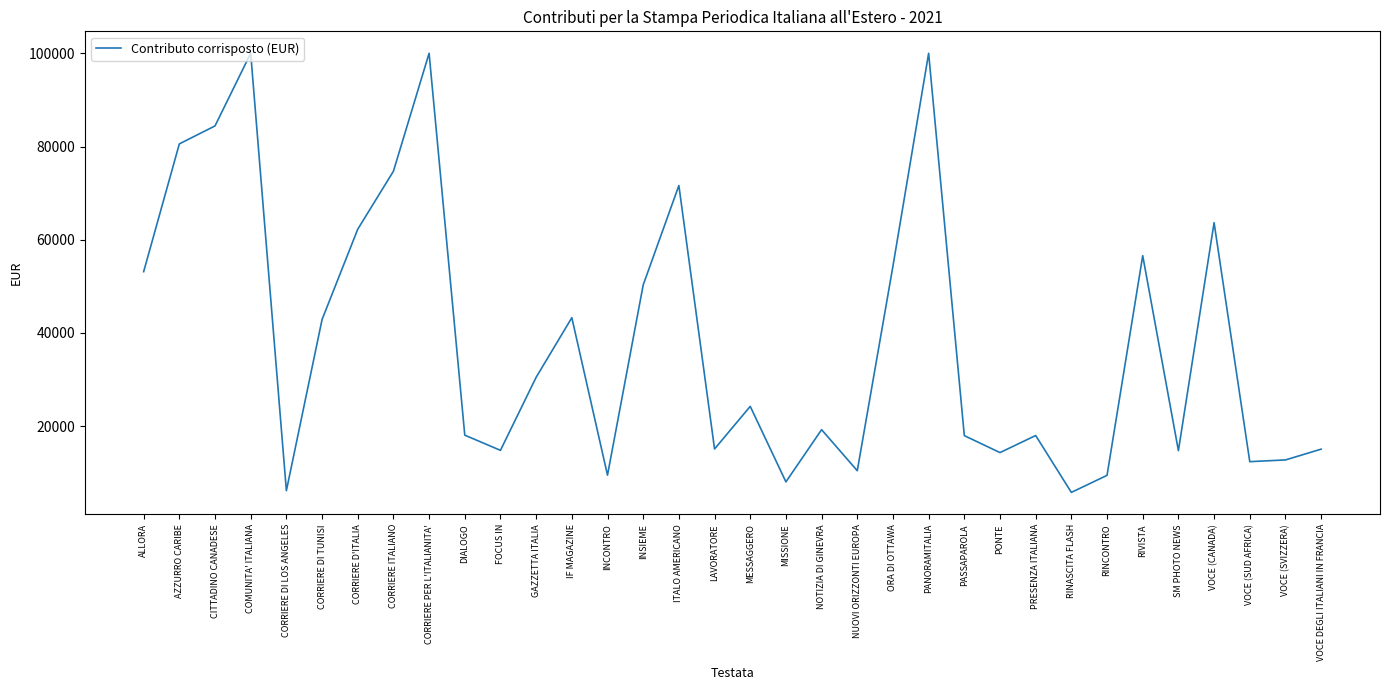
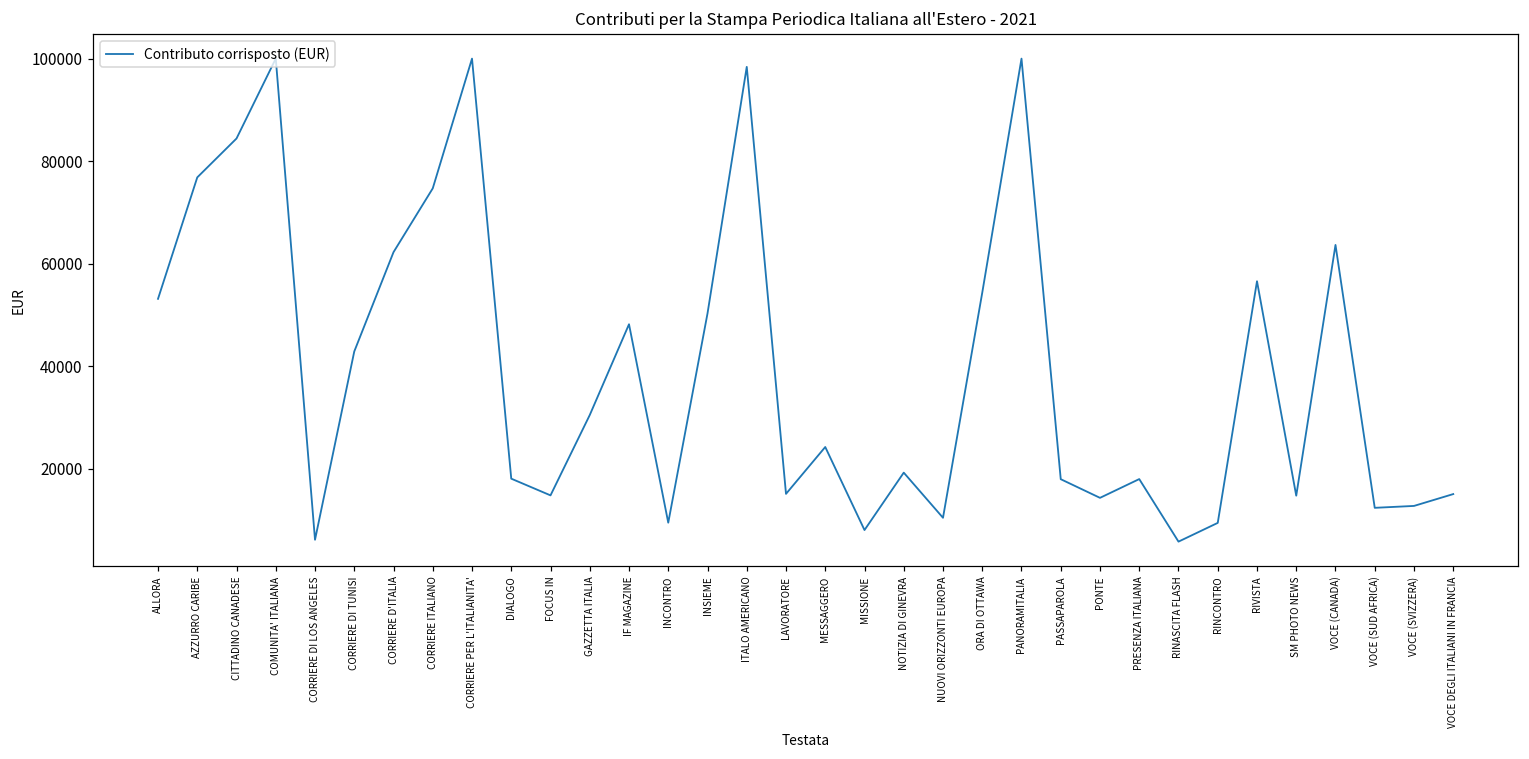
AZZURRO CARIBE: 81000 -> 77000
IF MAGAZINE: 43000 -> 48000
ITALO AMERICANO: 72000 -> 98000
